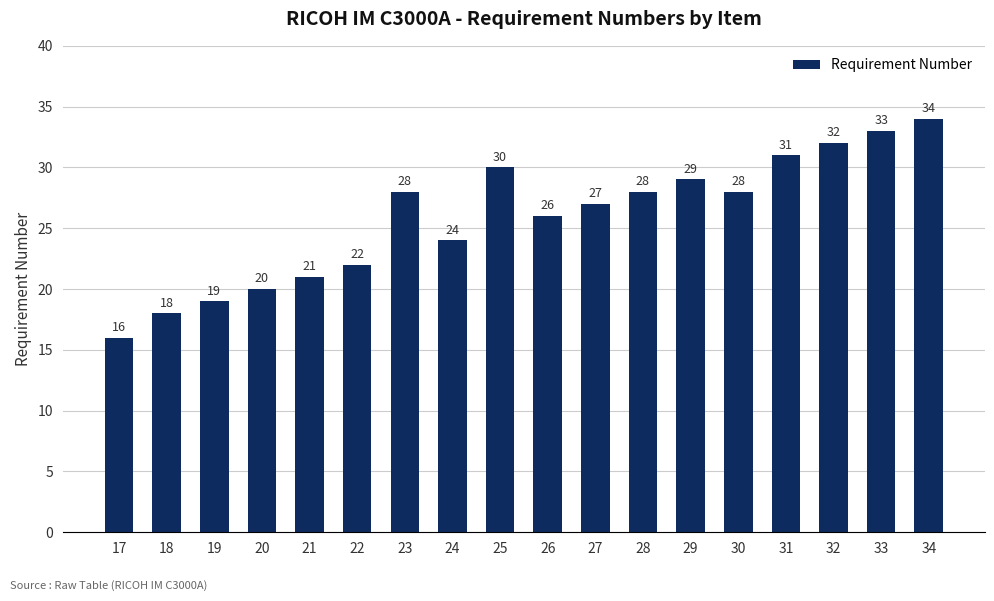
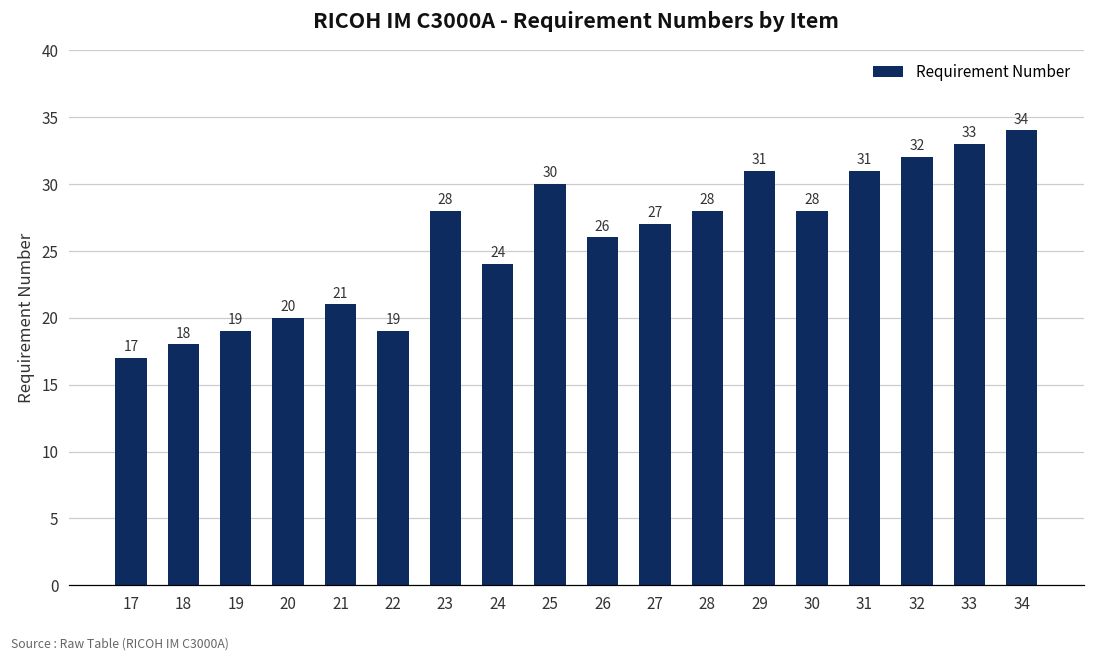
17: 16 -> 17
22: 22 -> 19
29: 29 -> 31
